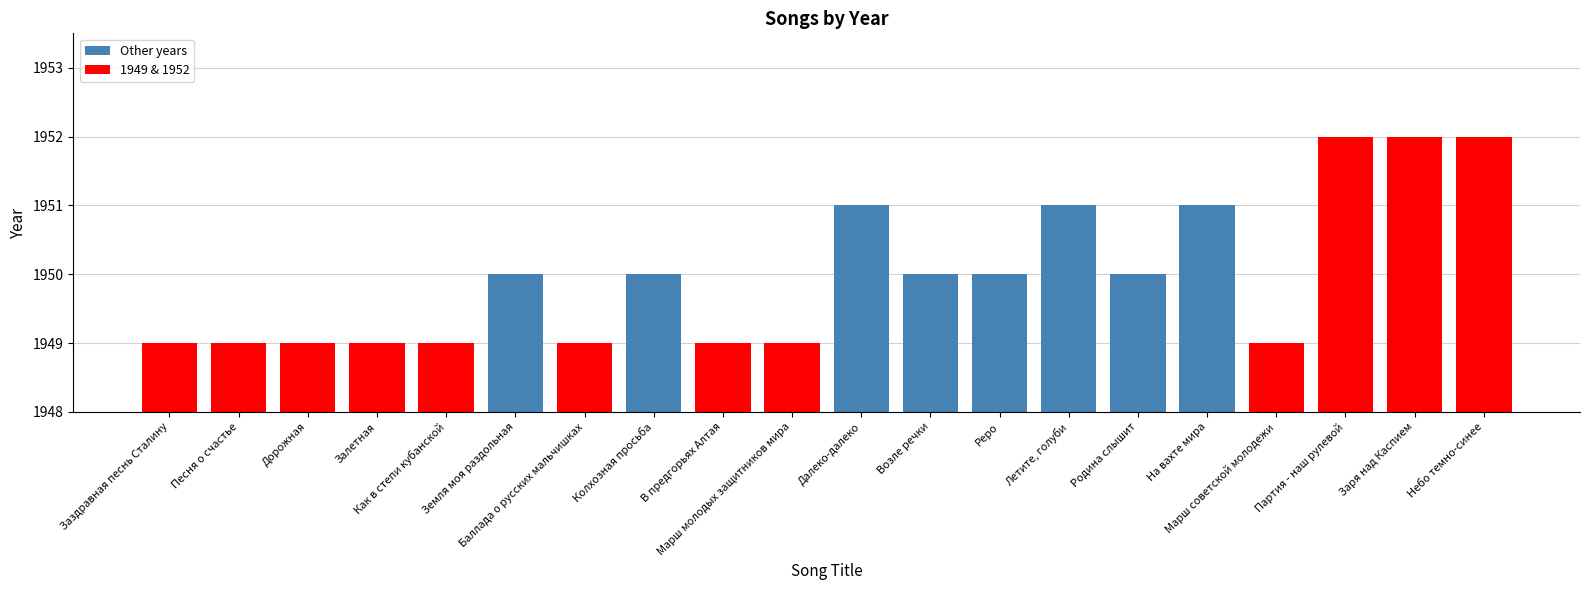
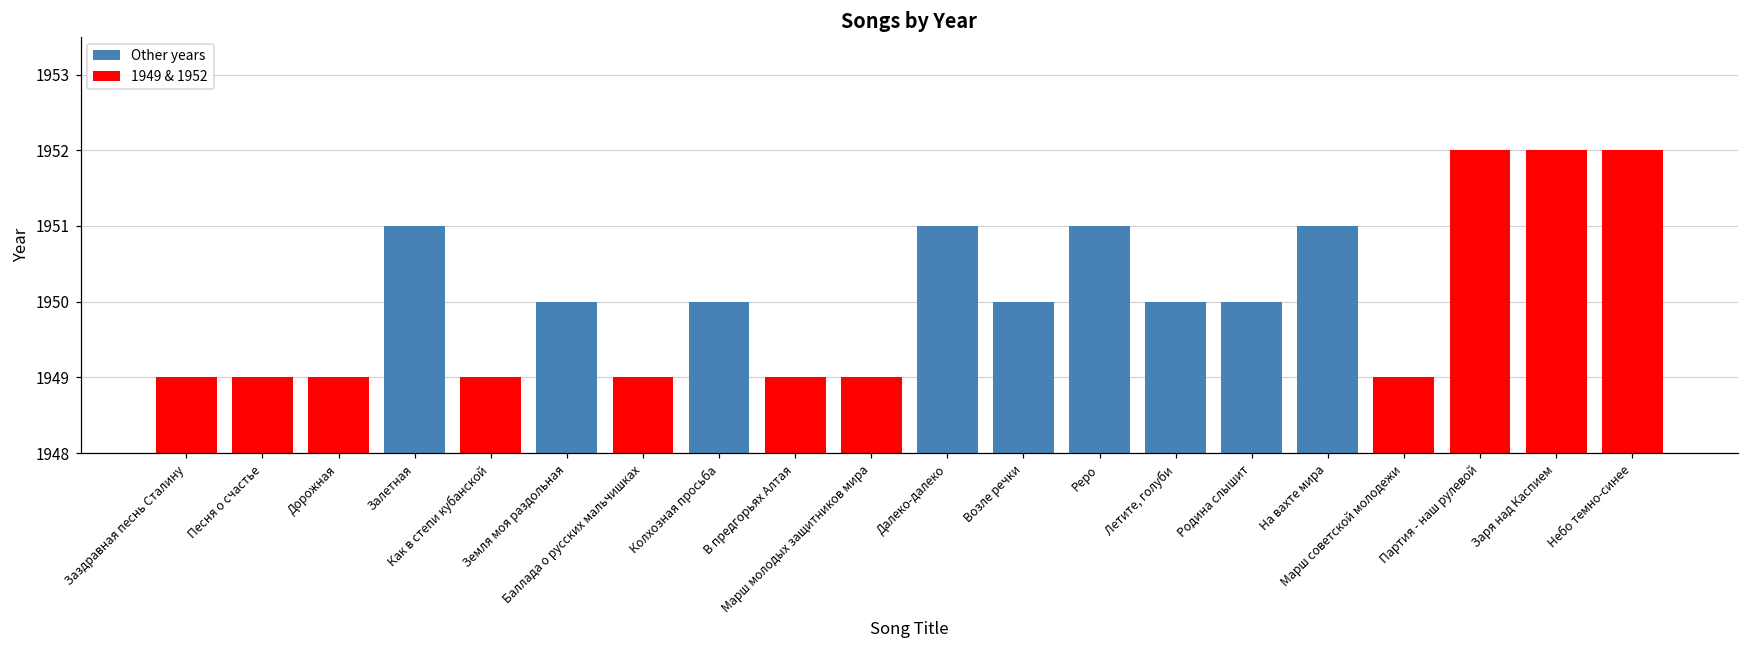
Залетная: 1949 -> 1951
Реро: 1950 -> 1951
Летите, голуби: 1951 -> 1950
